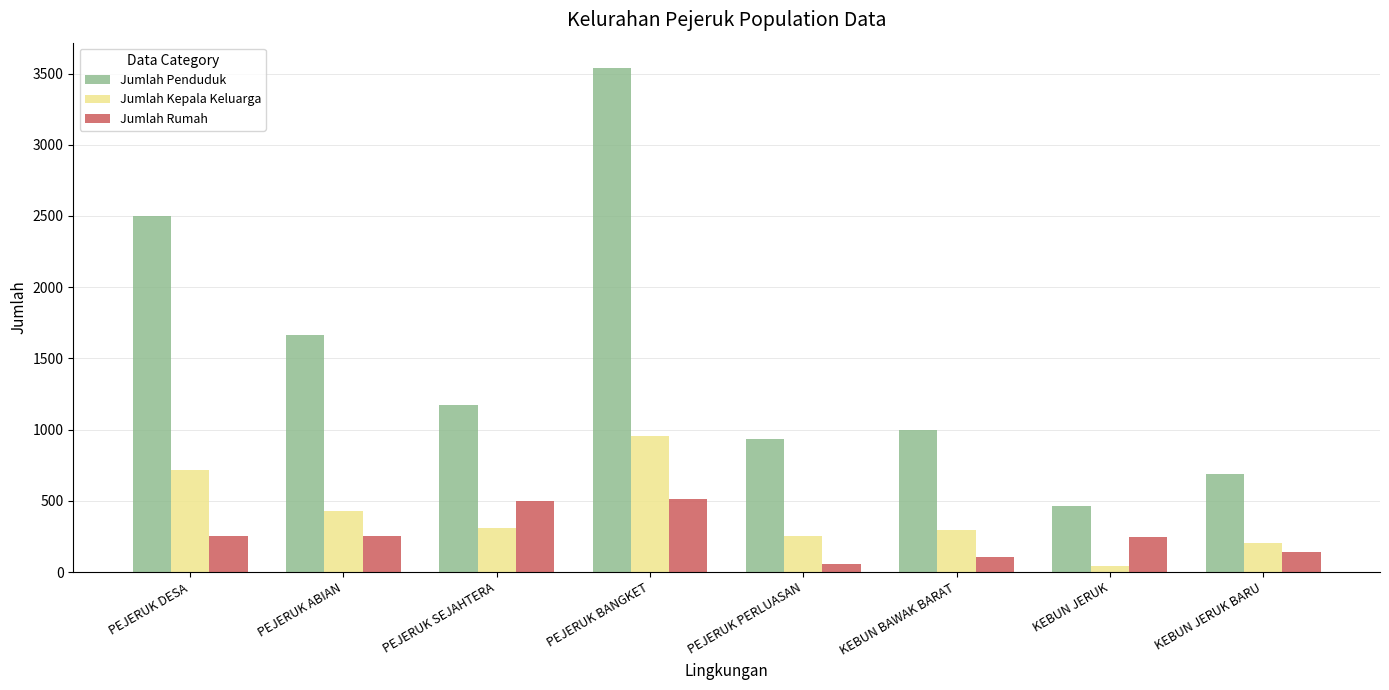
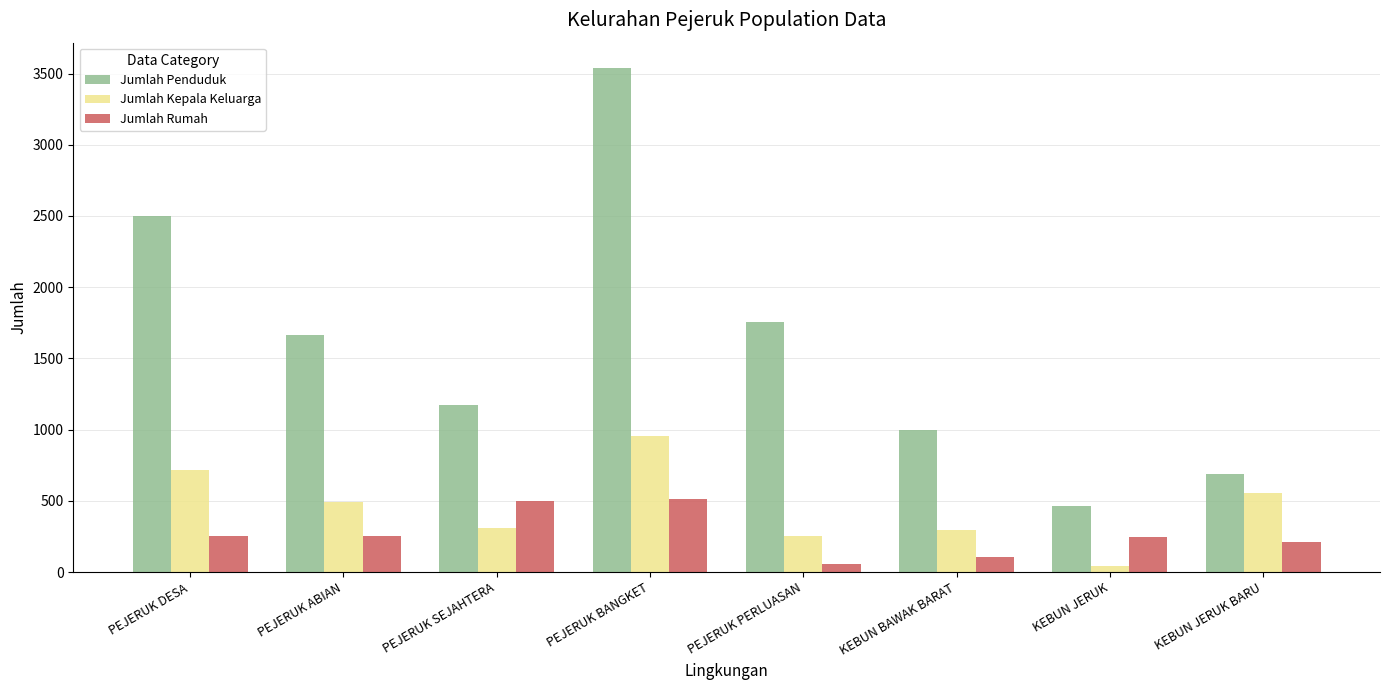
Jumlah Kepala Keluarga, PEJERUK ABIAN: 430 -> 490
Jumlah Penduduk, PEJERUK PERLUASAN: 940 -> 1760
Jumlah Kepala Keluarga, KEBUN JERUK BARU: 200 -> 560
Jumlah Rumah, KEBUN JERUK BARU: 140 -> 210
